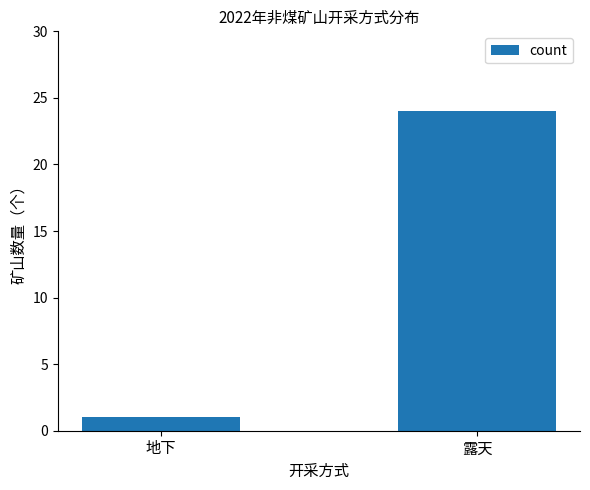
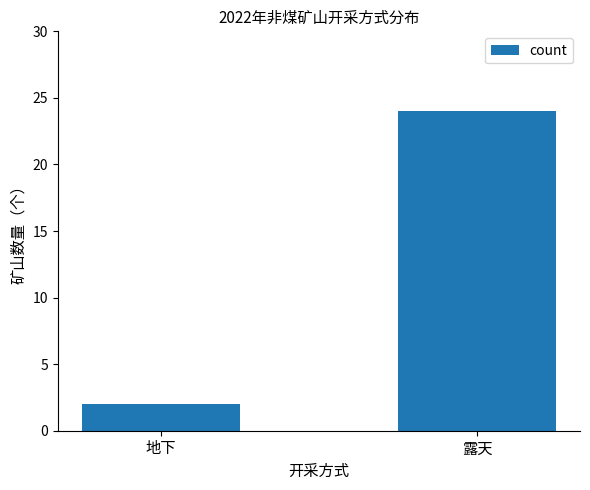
地下: 1 -> 2
